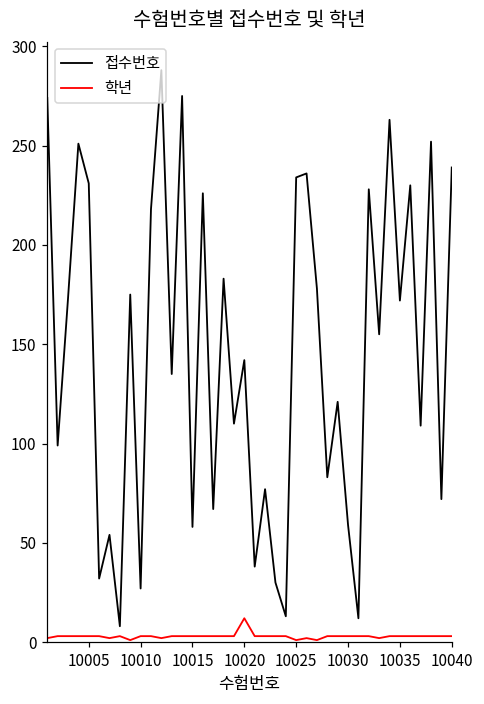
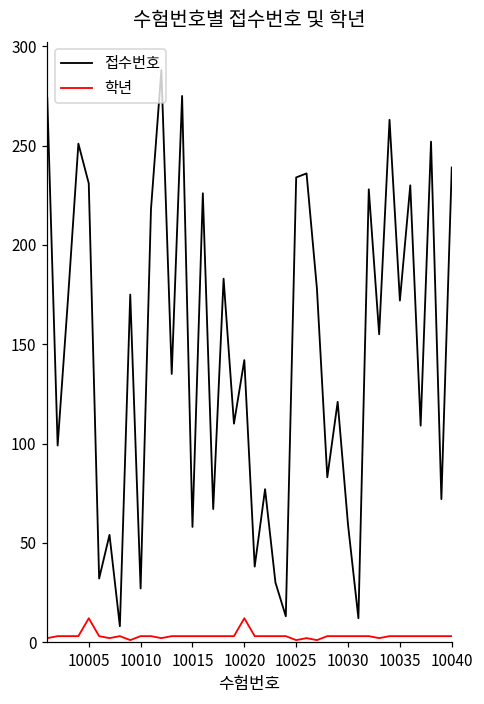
학년, 10005: 3 -> 12
